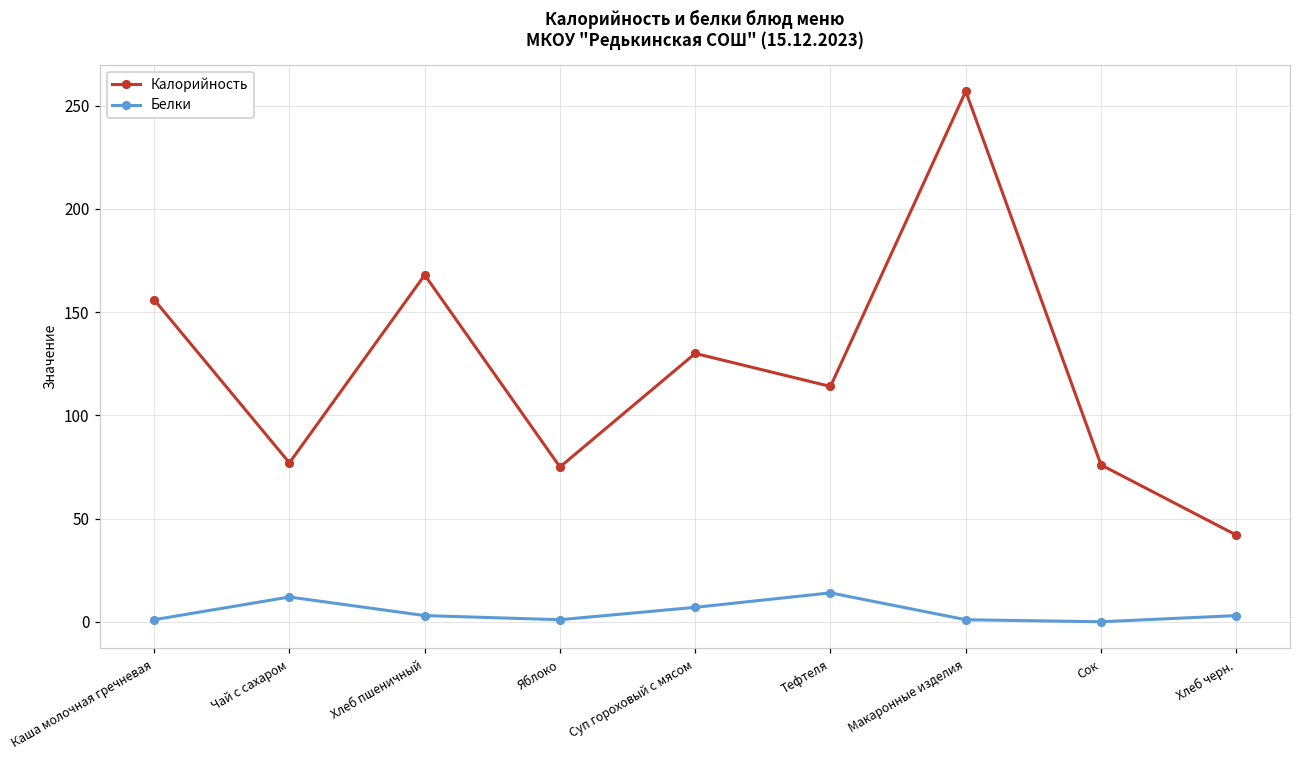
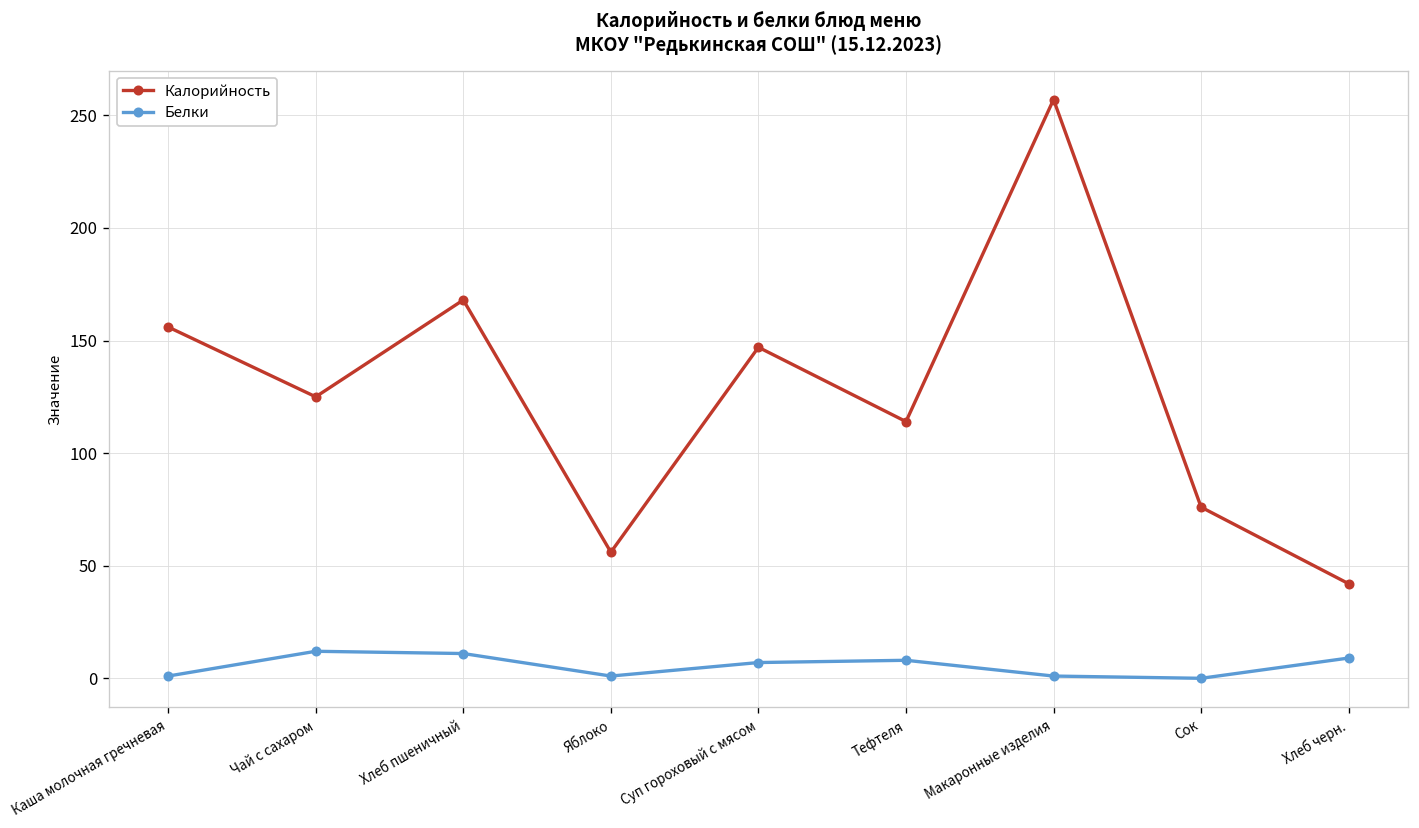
Калорийность, Чай с сахаром: 77 -> 125
Белки, Хлеб пшеничный: 3 -> 11
Калорийность, Яблоко: 75 -> 56
Калорийность, Суп гороховый с мясом: 130 -> 147
Белки, Тефтеля: 14 -> 8
Белки, Хлеб черн.: 3 -> 9
